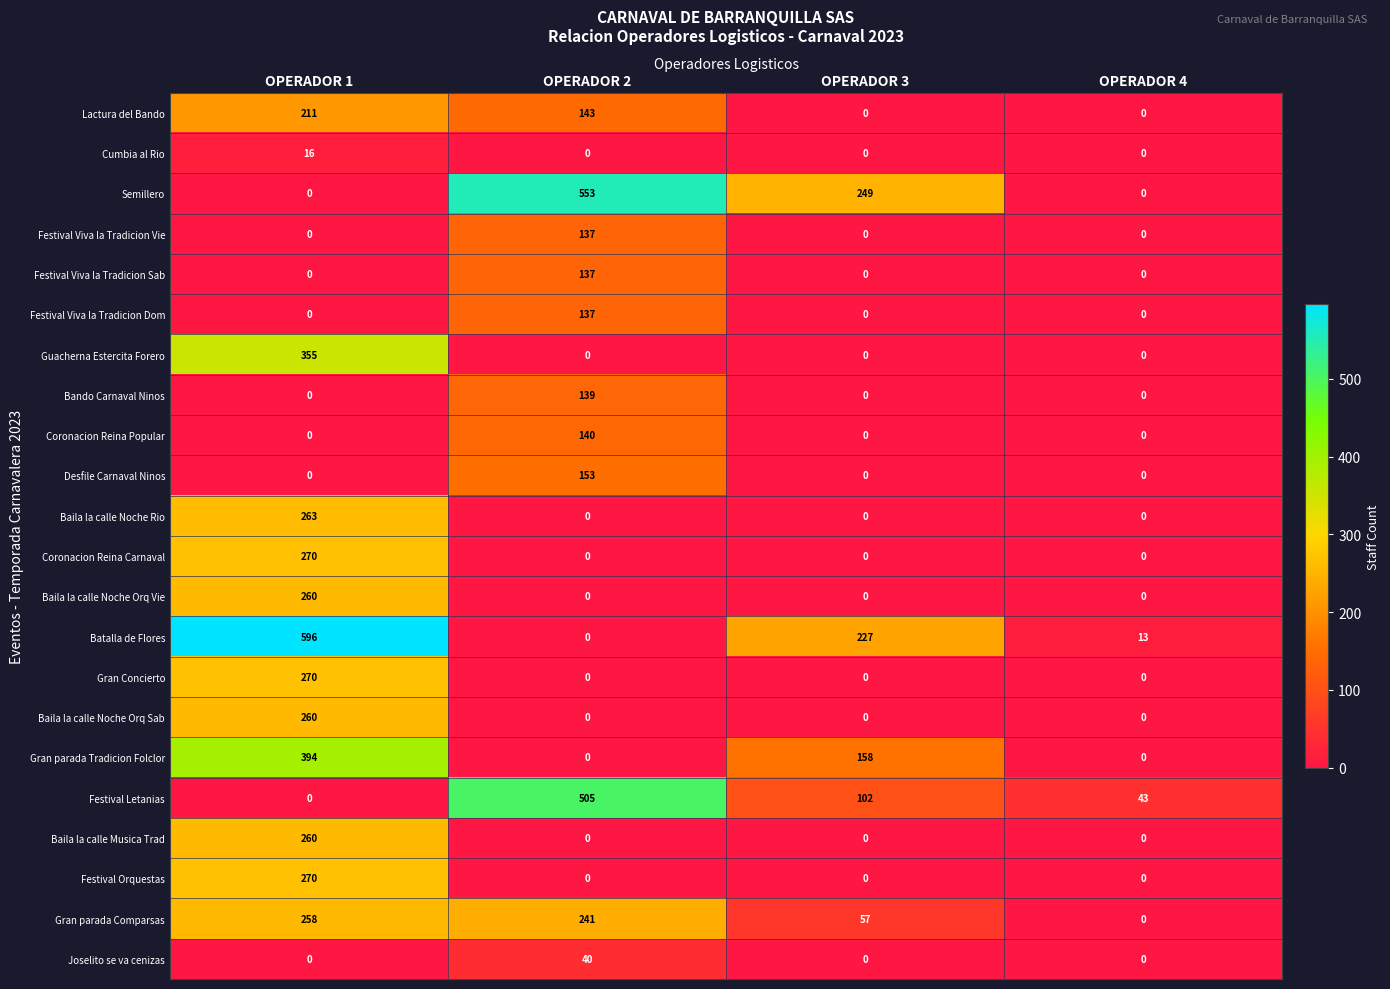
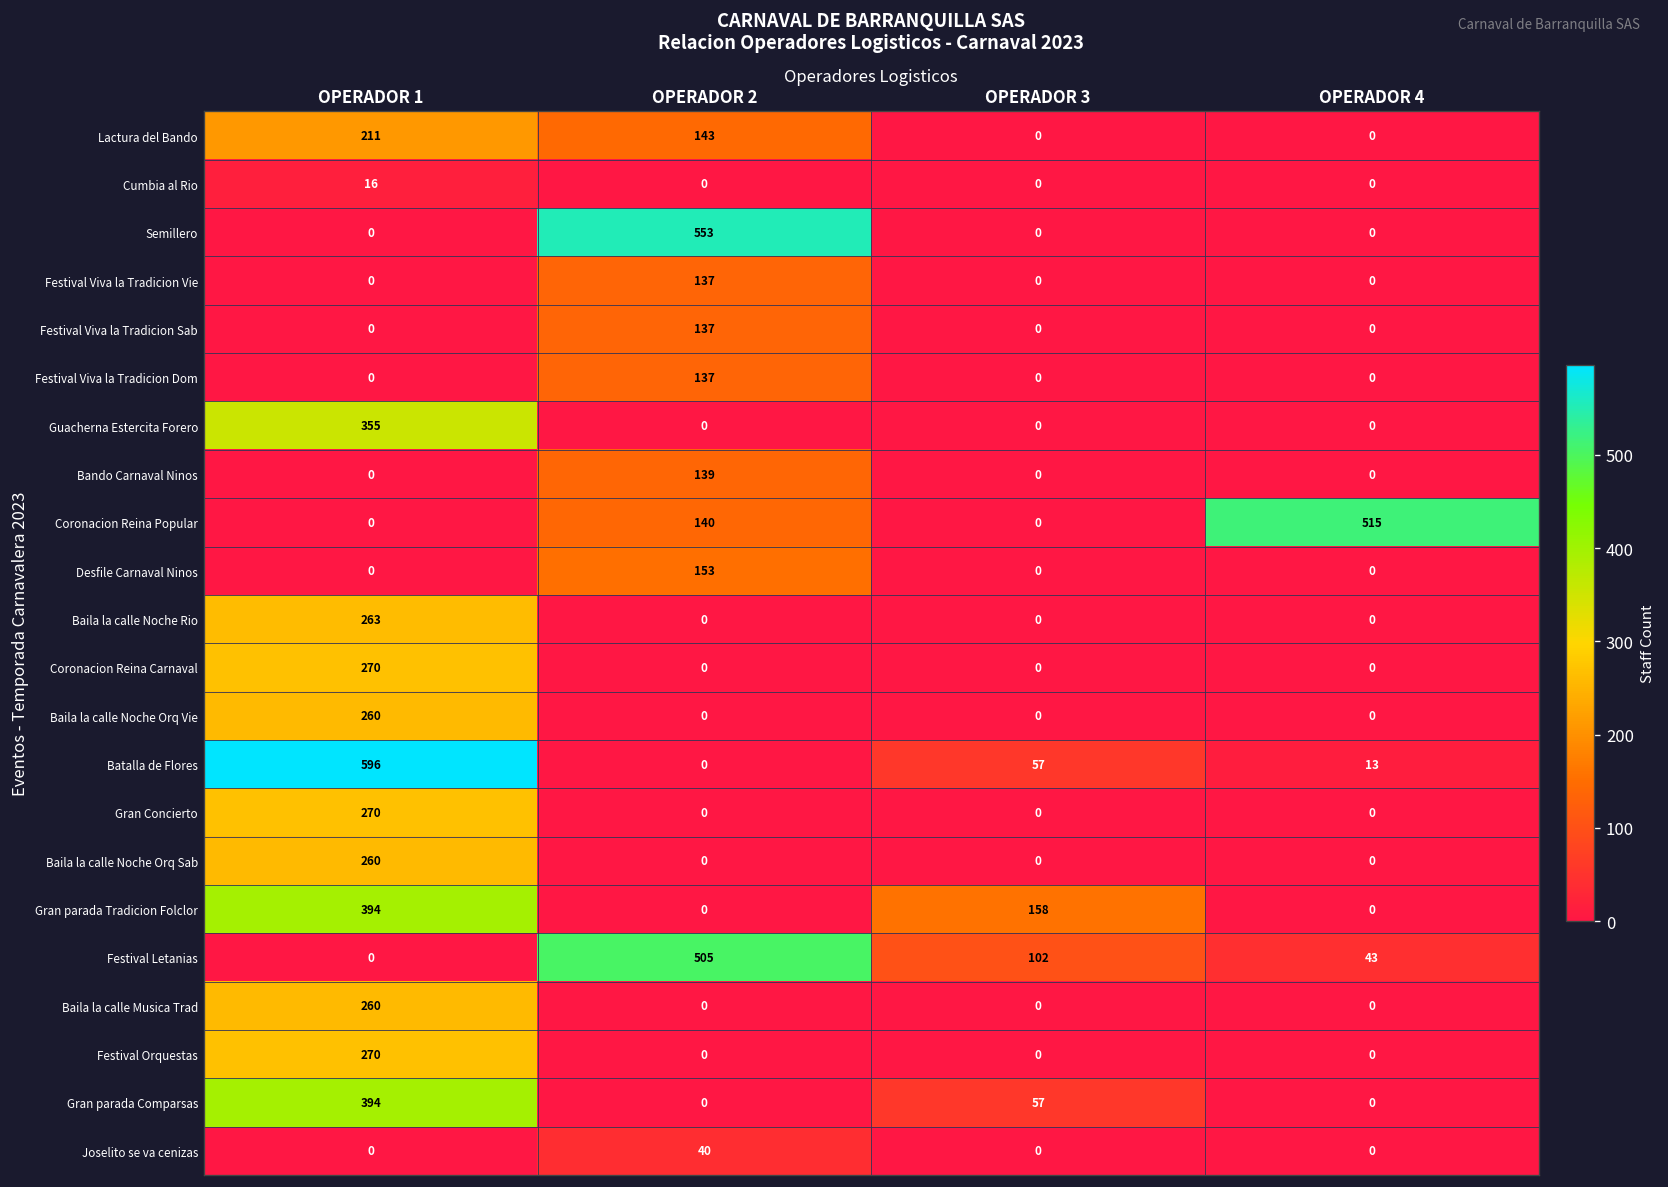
Semillero, OPERADOR 3: 249 -> 0
Coronacion Reina Popular, OPERADOR 4: 0 -> 515
Batalla de Flores, OPERADOR 3: 227 -> 57
Gran parada Comparsas, OPERADOR 1: 258 -> 394
Gran parada Comparsas, OPERADOR 2: 241 -> 0
